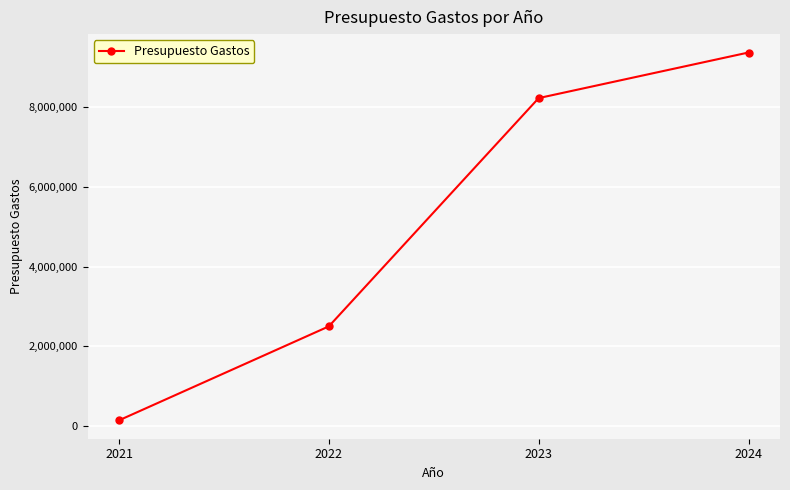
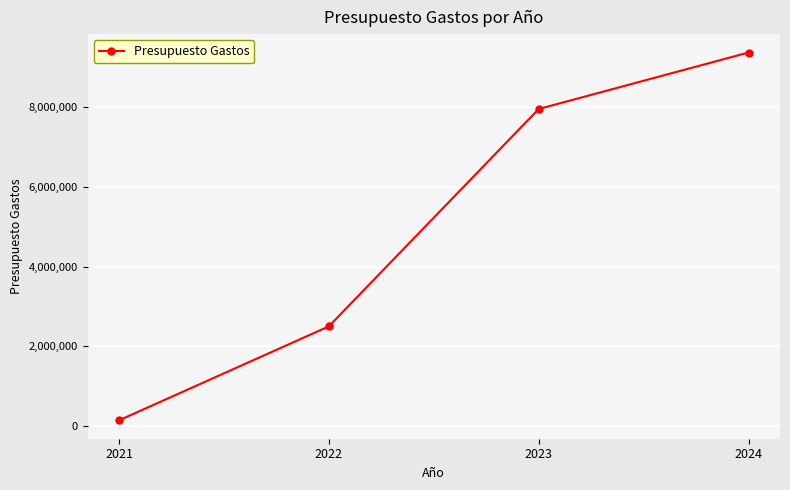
2023: 8,200,000 -> 8,000,000
